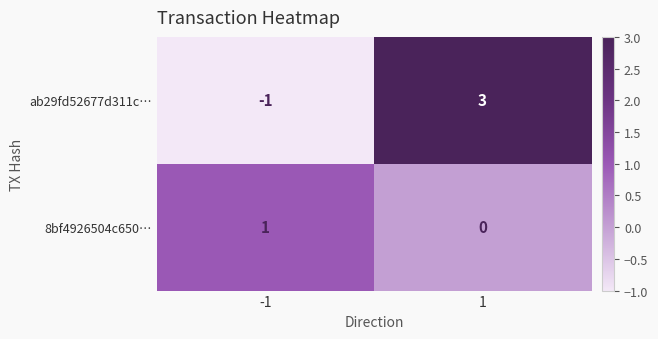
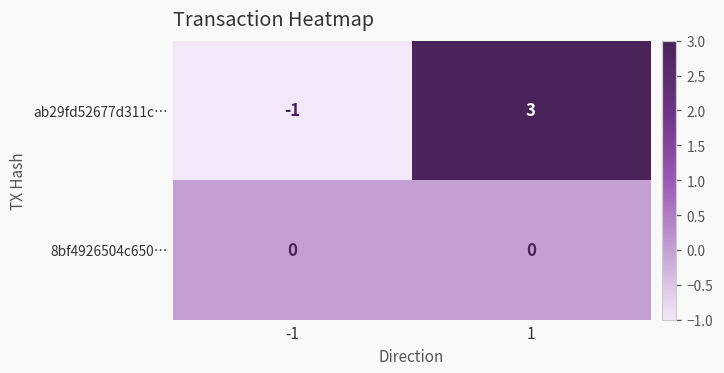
8bf4926504c650…, -1: 1 -> 0
